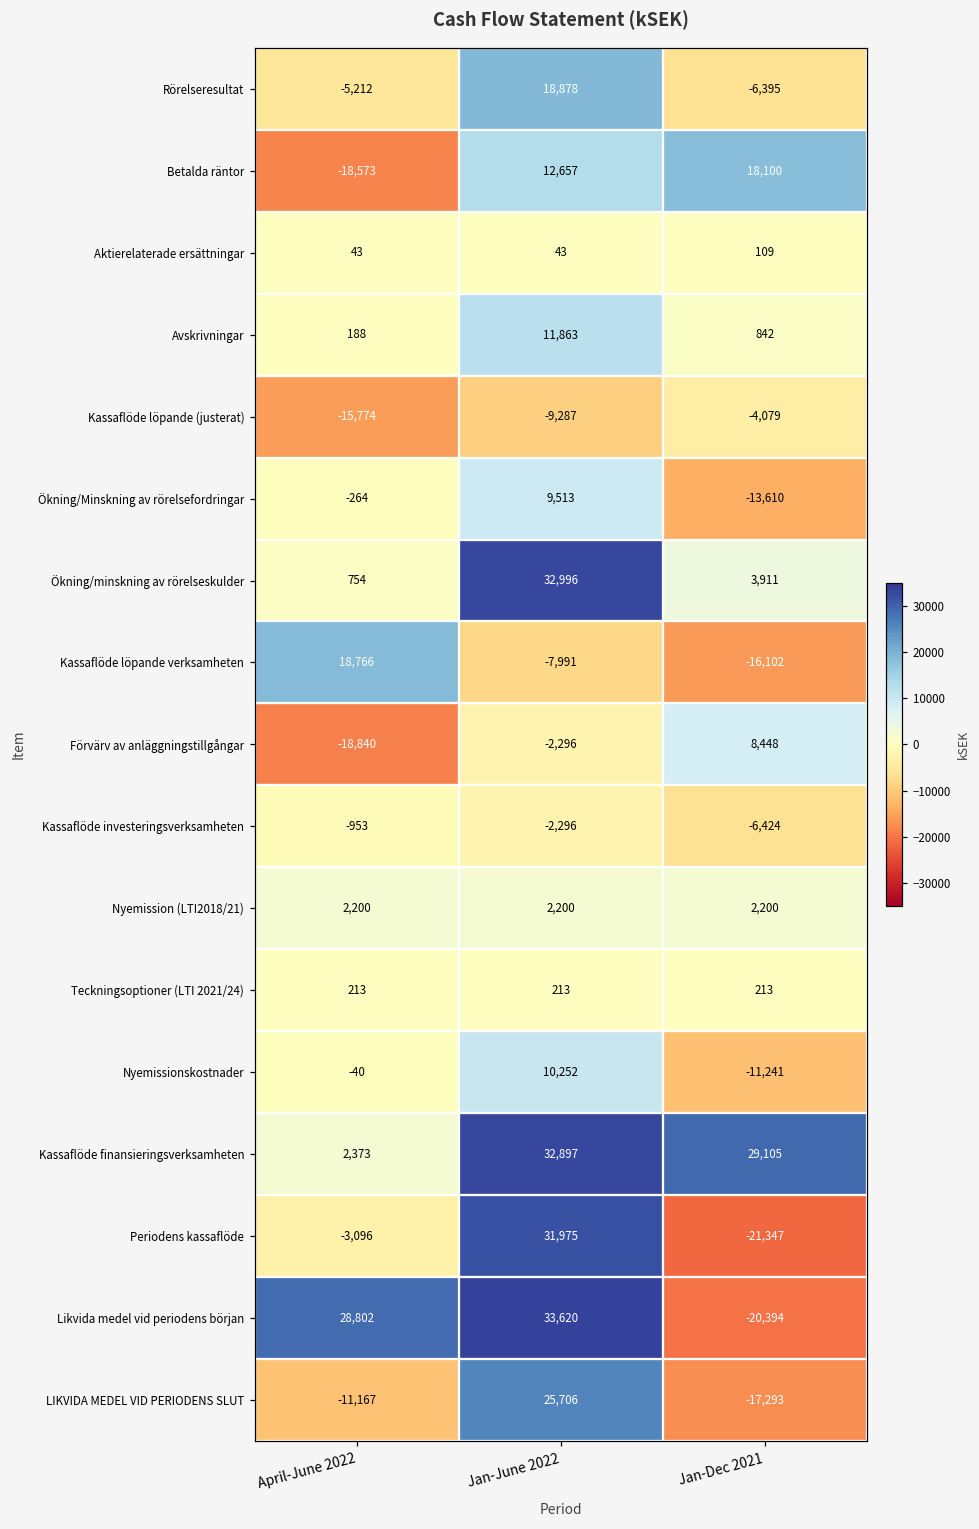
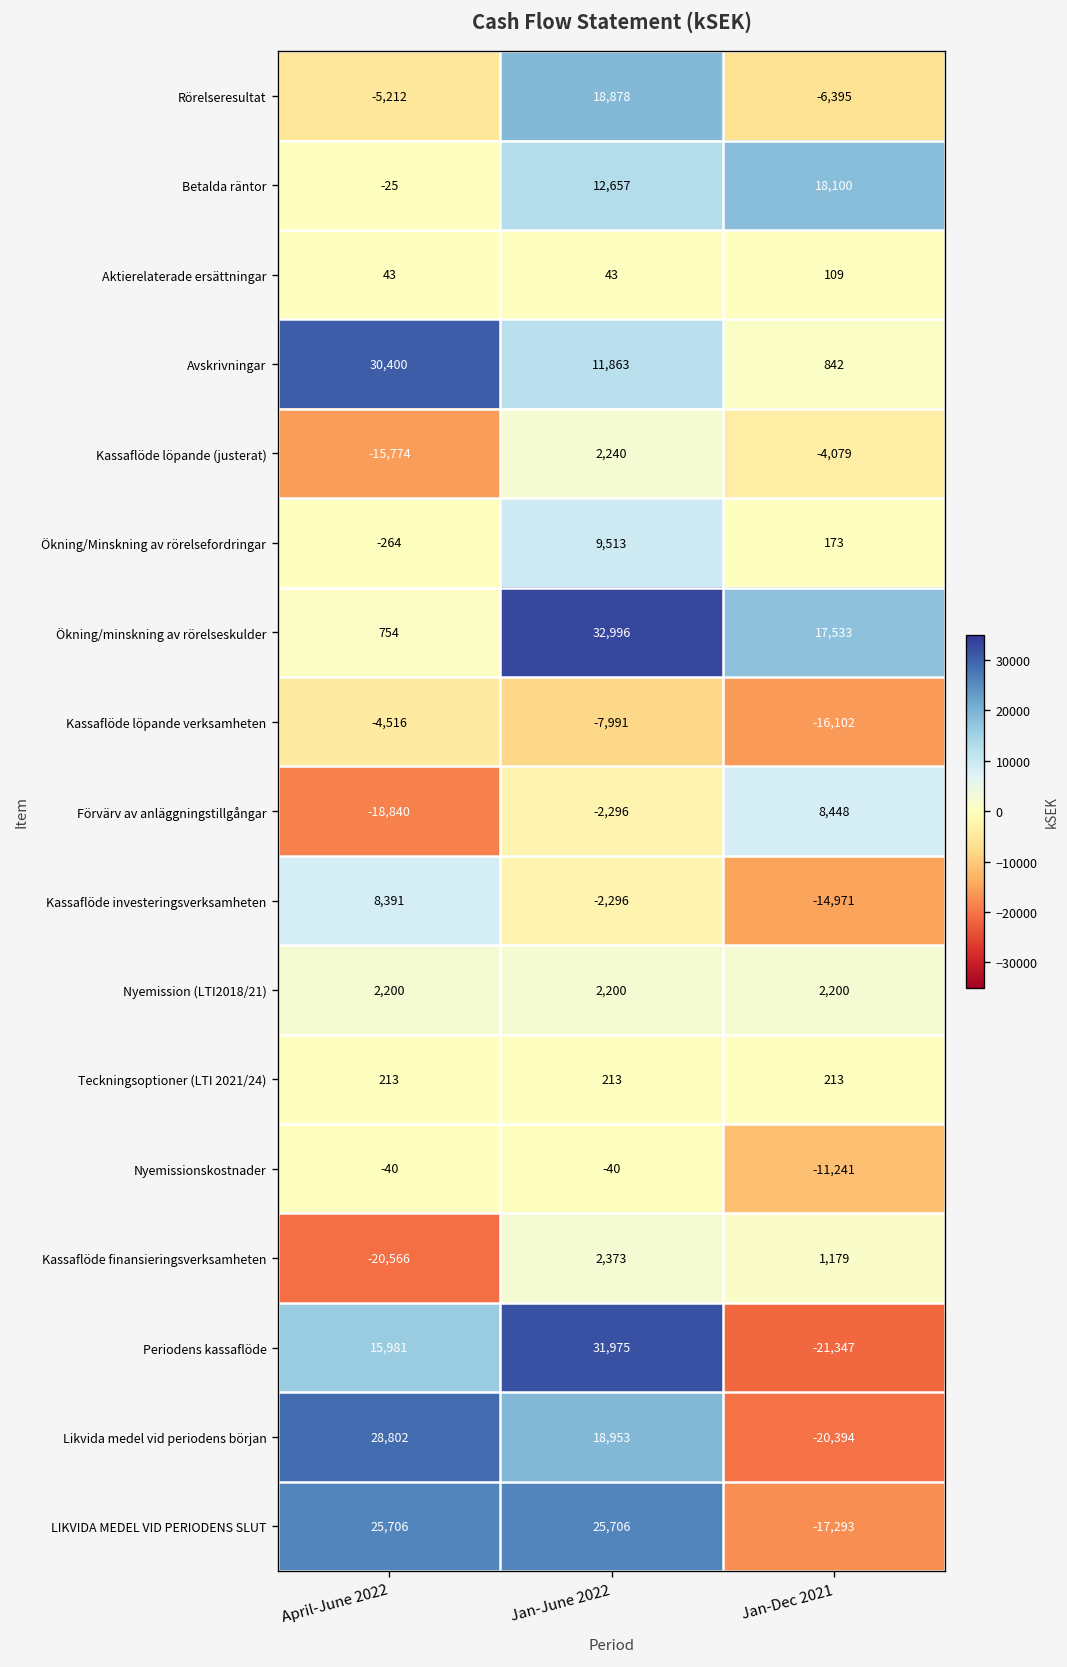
Betalda räntor, April-June 2022: -18,573 -> -25
Avskrivningar, April-June 2022: 188 -> 30,400
Kassaflöde löpande (justerat), Jan-June 2022: -9,287 -> 2,240
Ökning/Minskning av rörelsefordringar, Jan-Dec 2021: -13,610 -> 173
Ökning/minskning av rörelseskulder, Jan-Dec 2021: 3,911 -> 17,533
Kassaflöde löpande verksamheten, April-June 2022: 18,766 -> -4,516
Kassaflöde investeringsverksamheten, April-June 2022: -953 -> 8,391
Kassaflöde investeringsverksamheten, Jan-Dec 2021: -6,424 -> -14,971
Nyemissionskostnader, Jan-June 2022: 10,252 -> -40
Kassaflöde finansieringsverksamheten, April-June 2022: 2,373 -> -20,566
Kassaflöde finansieringsverksamheten, Jan-June 2022: 32,897 -> 2,373
Kassaflöde finansieringsverksamheten, Jan-Dec 2021: 29,105 -> 1,179
Periodens kassaflöde, April-June 2022: -3,096 -> 15,981
Likvida medel vid periodens början, Jan-June 2022: 33,620 -> 18,953
LIKVIDA MEDEL VID PERIODENS SLUT, April-June 2022: -11,167 -> 25,706
